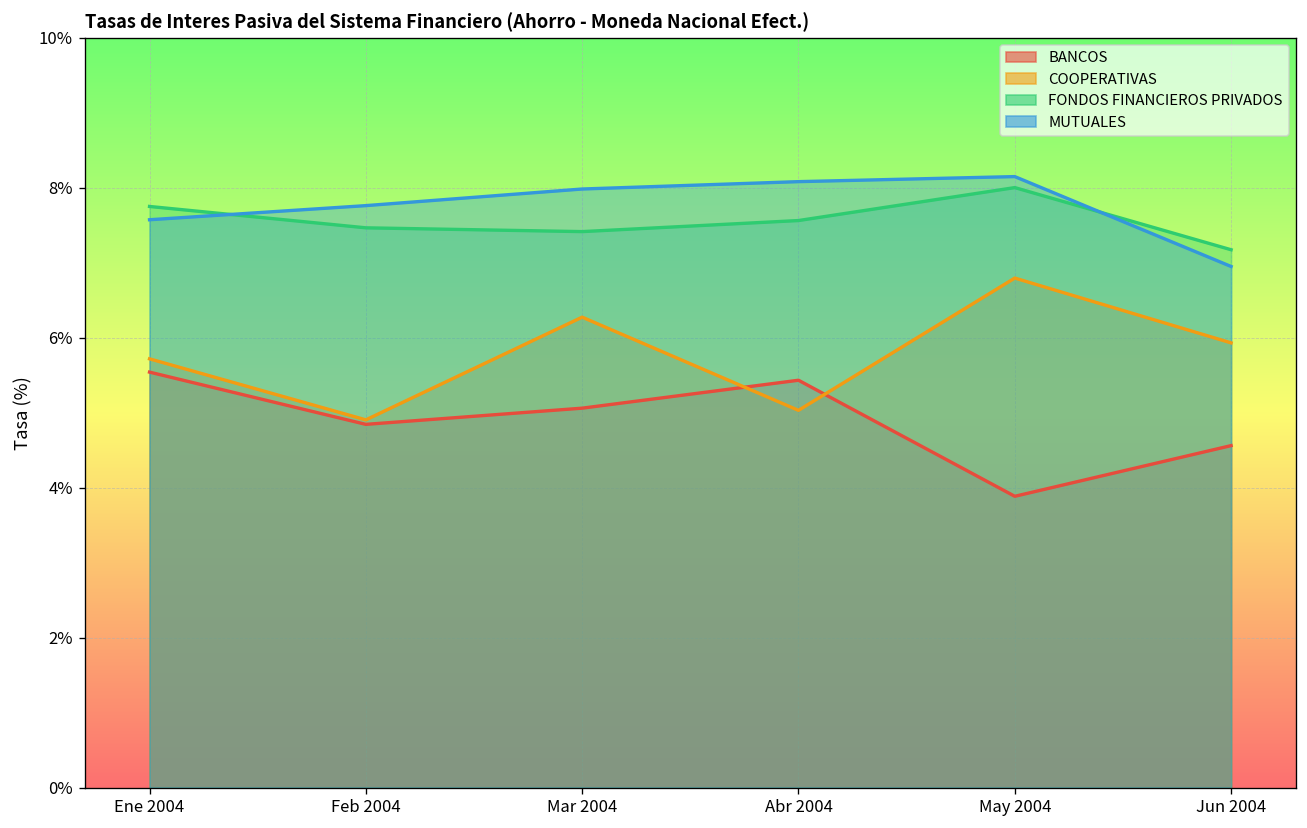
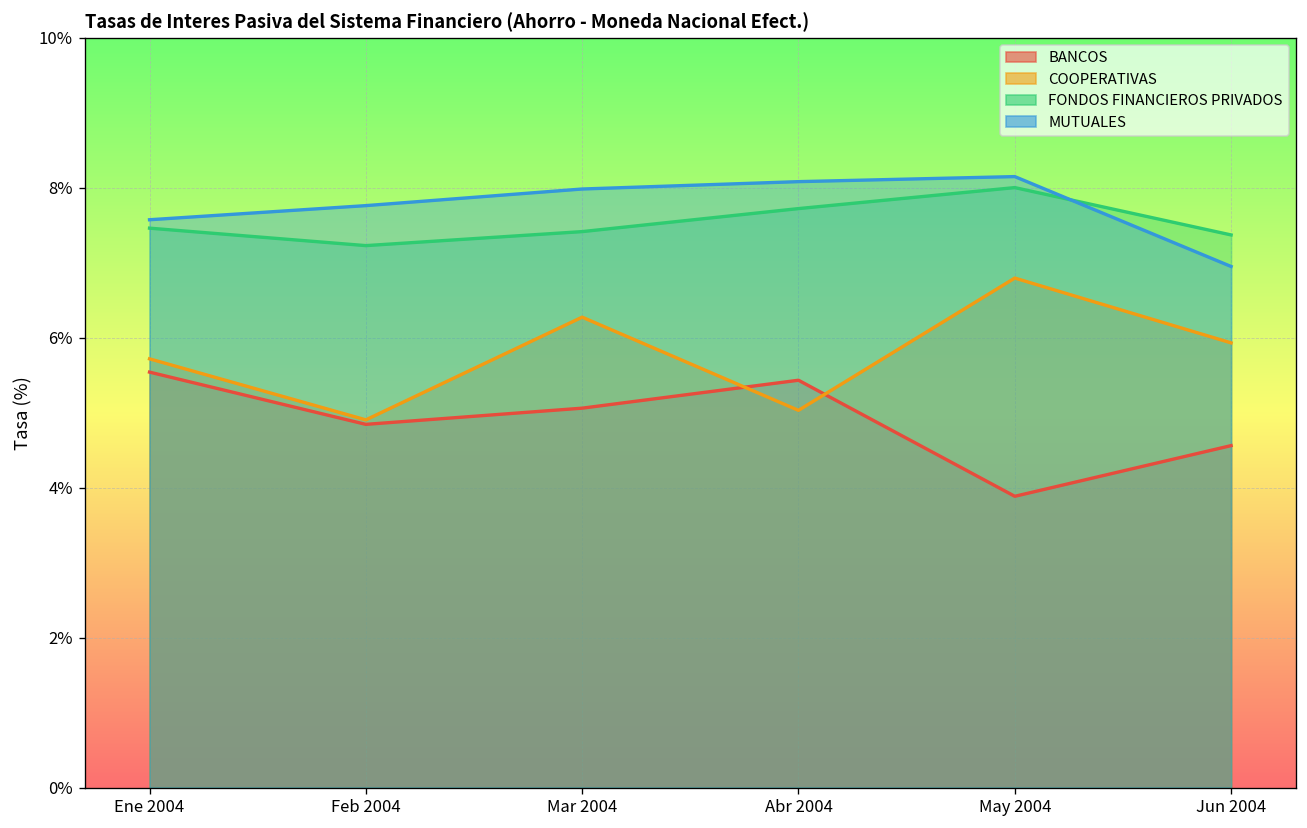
FONDOS FINANCIEROS PRIVADOS, Ene 2004: 7.7% -> 7.5%
FONDOS FINANCIEROS PRIVADOS, Feb 2004: 7.5% -> 7.2%
FONDOS FINANCIEROS PRIVADOS, Abr 2004: 7.6% -> 7.7%
FONDOS FINANCIEROS PRIVADOS, Jun 2004: 7.2% -> 7.4%
